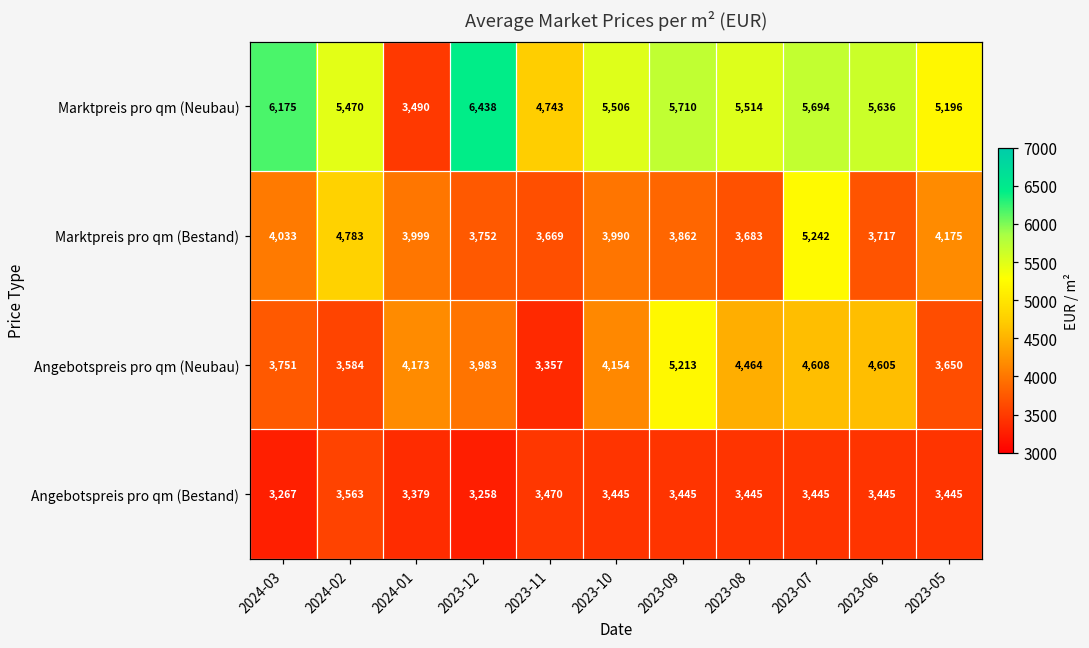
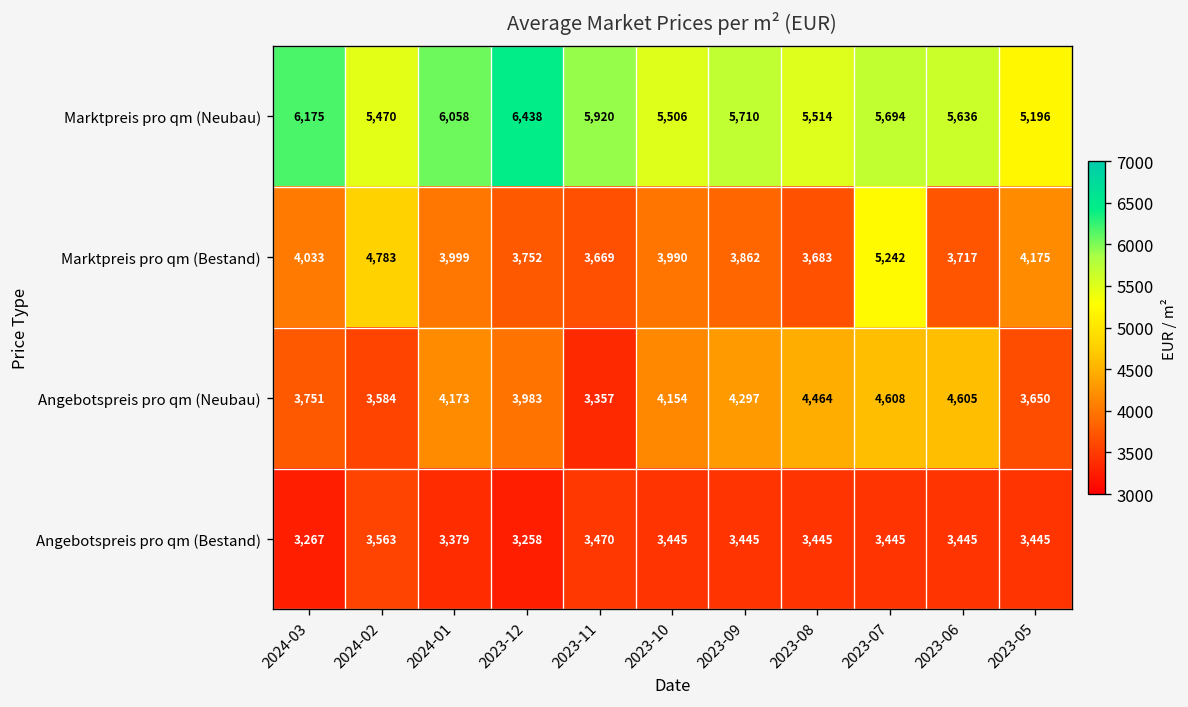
Marktpreis pro qm (Neubau), 2024-01: 3,490 -> 6,058
Marktpreis pro qm (Neubau), 2023-11: 4,743 -> 5,920
Angebotspreis pro qm (Neubau), 2023-09: 5,213 -> 4,297
